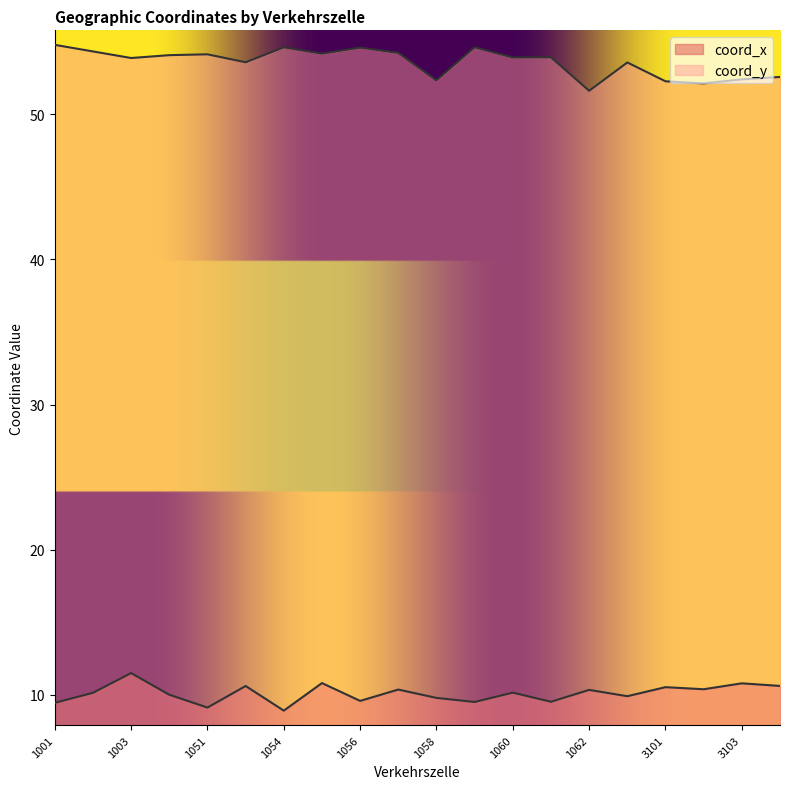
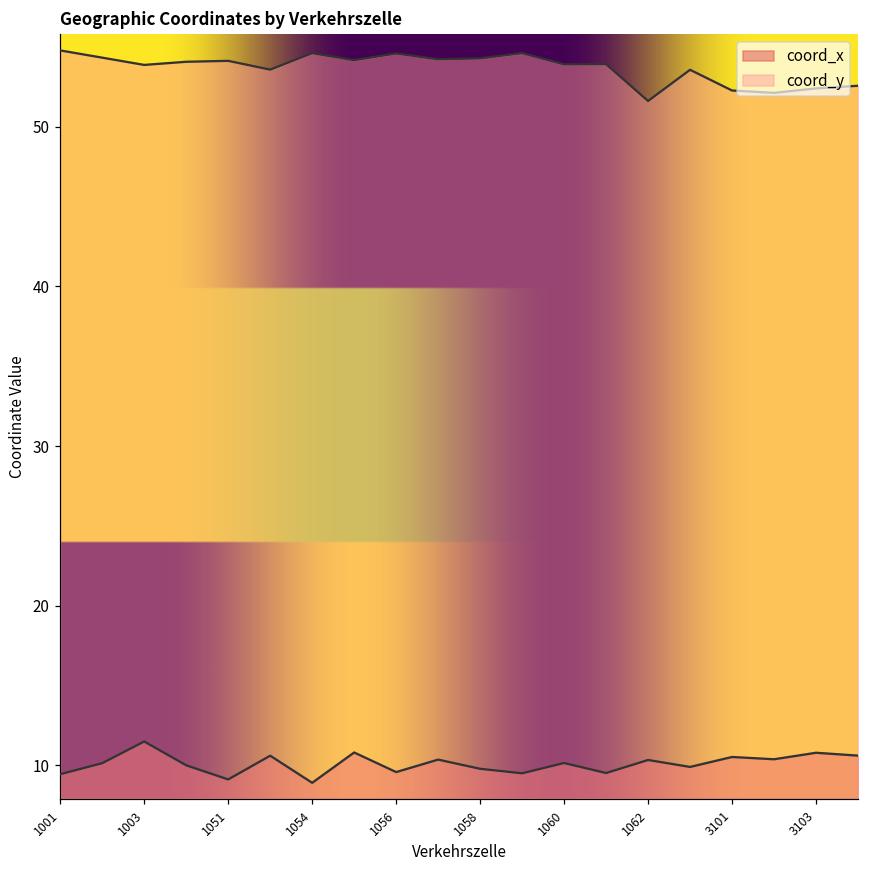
coord_y, 1058: 52.3 -> 54.3
